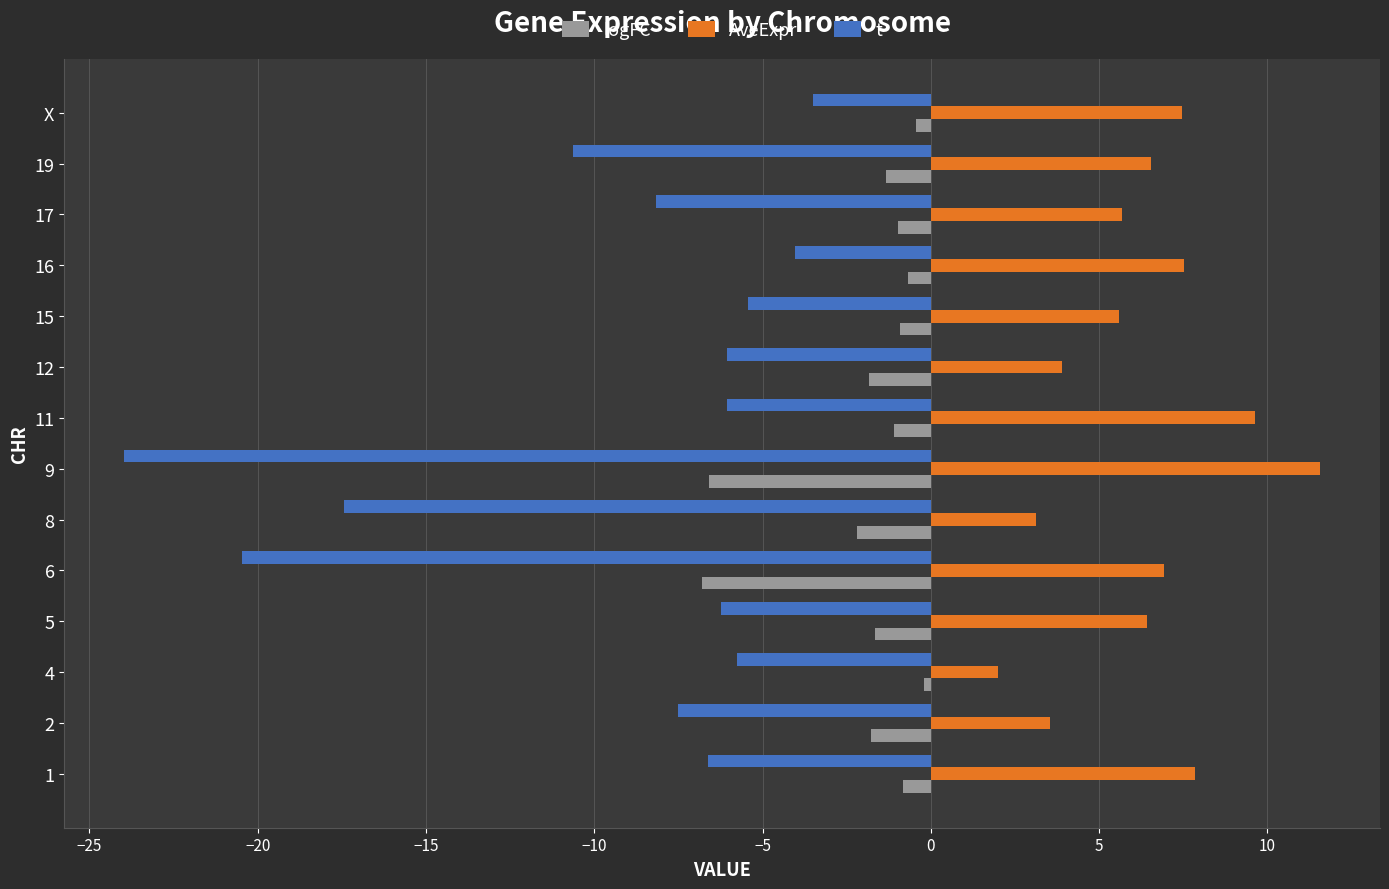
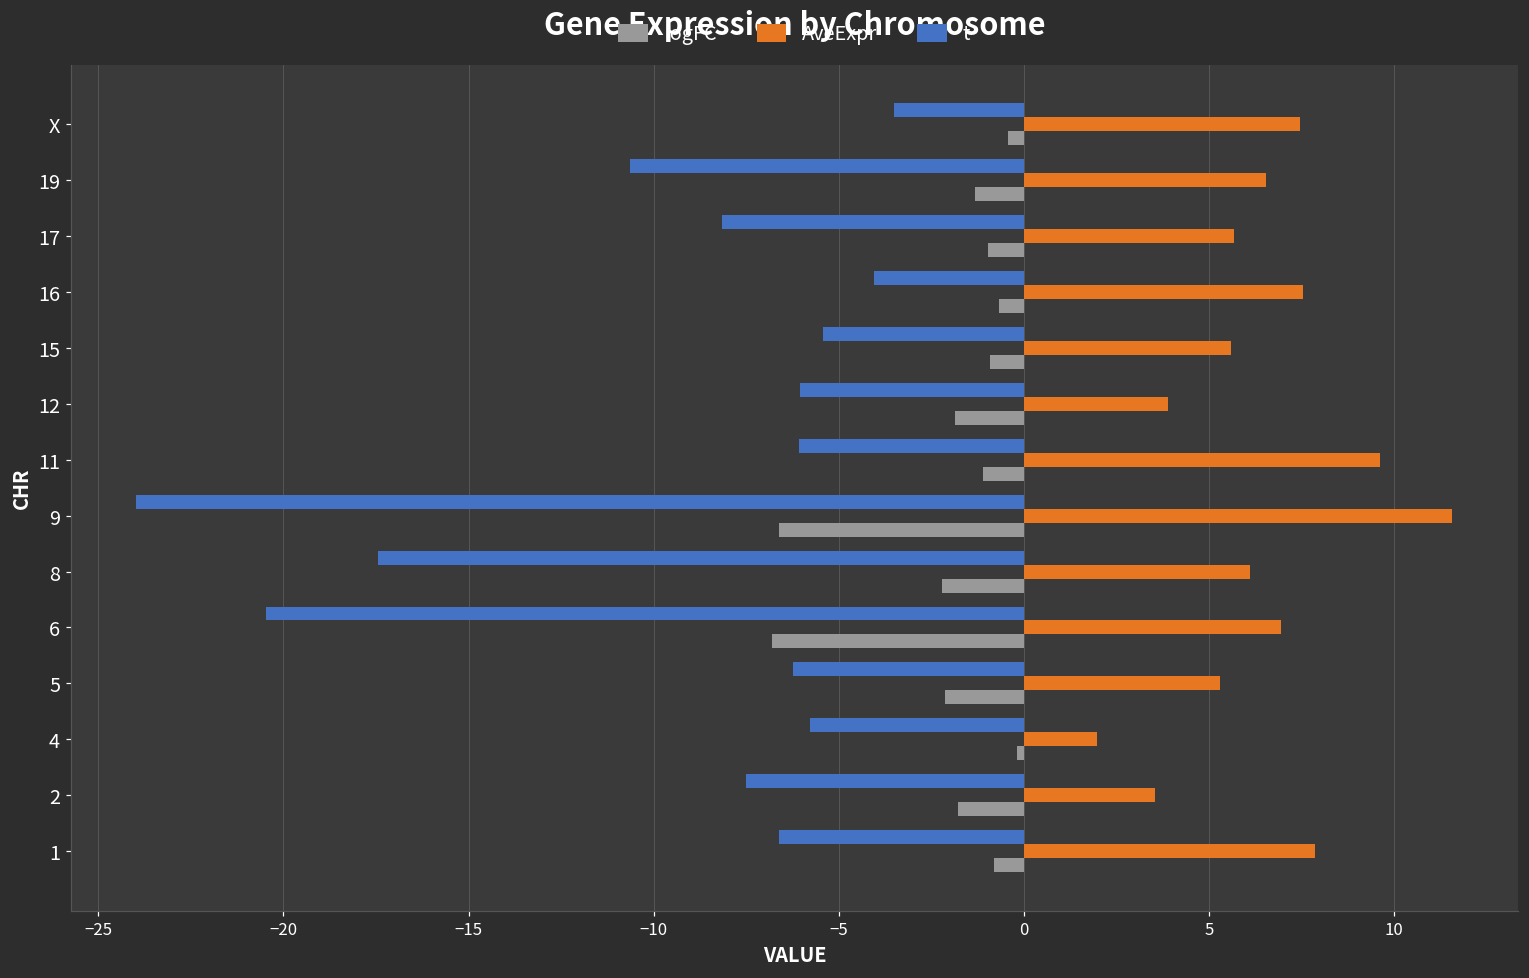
AveExpr, 8: 3.1 -> 6.1
AveExpr, 5: 6.4 -> 5.3
logFC, 5: -1.6 -> -2.1
